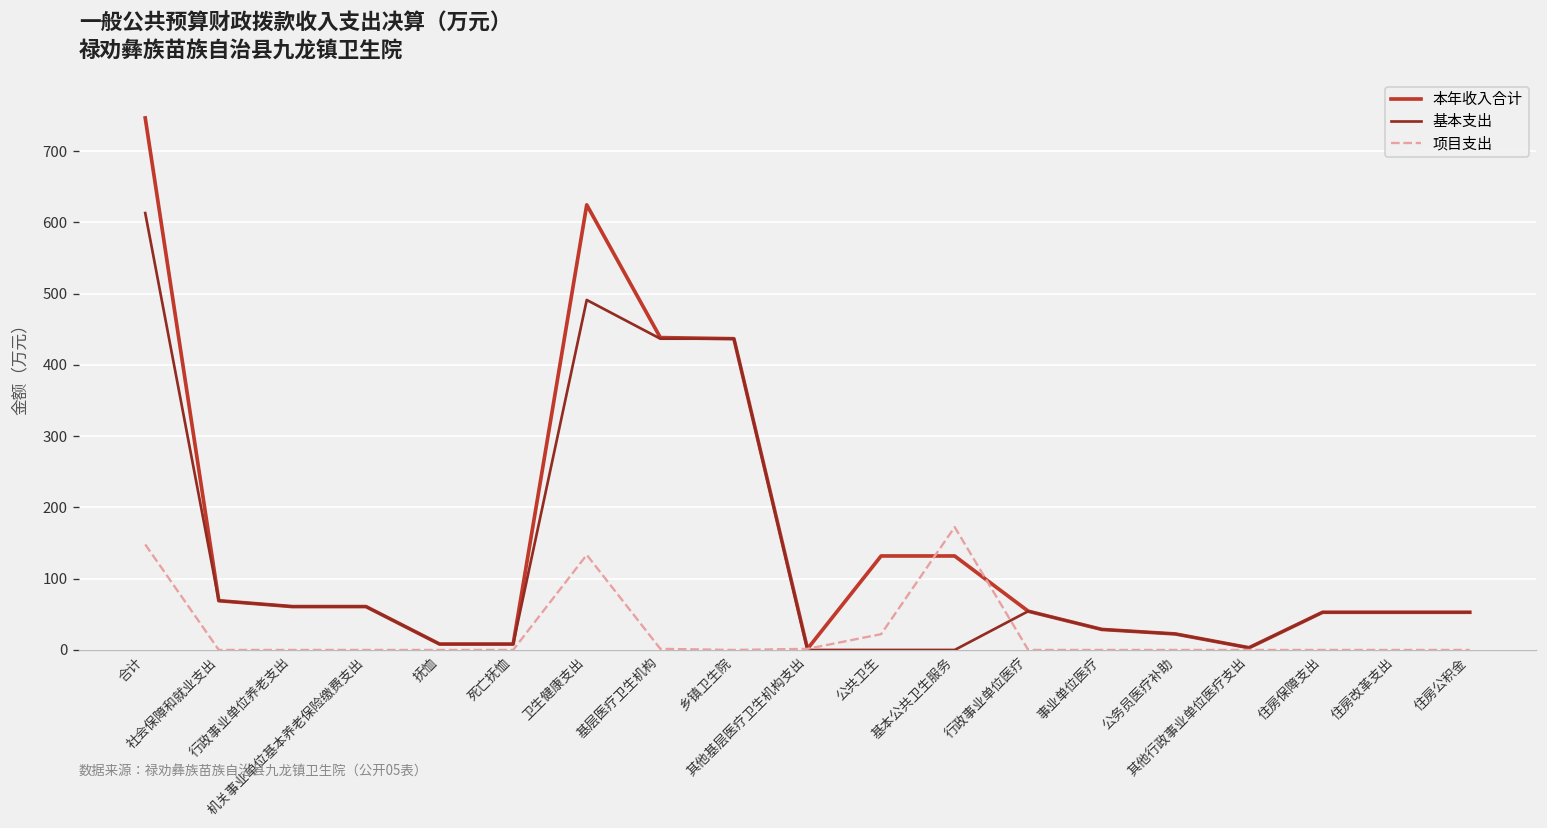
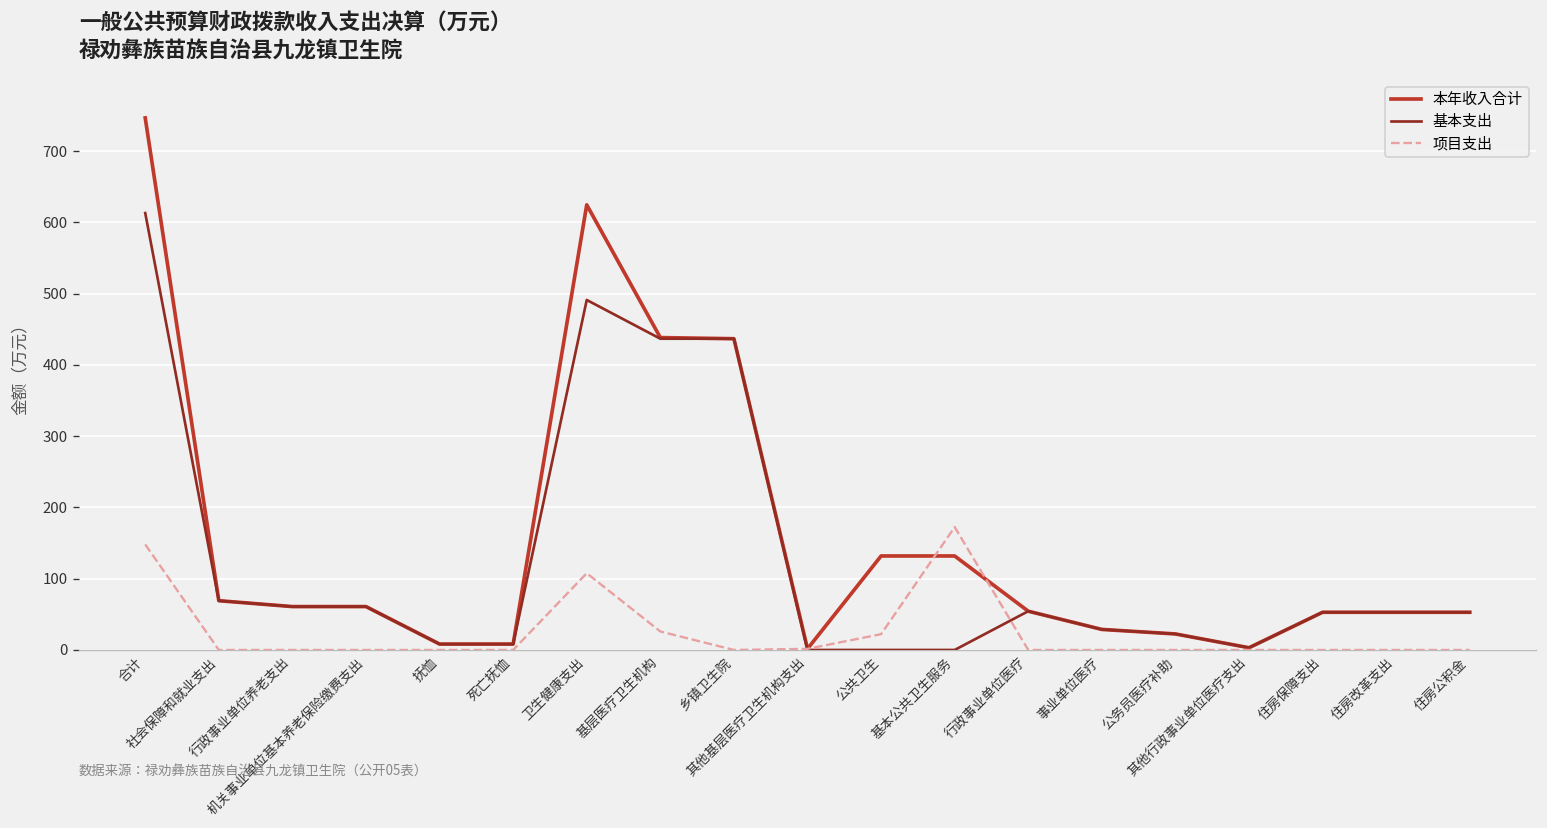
项目支出, 卫生健康支出: 130 -> 110
项目支出, 基层医疗卫生机构: 0 -> 30
